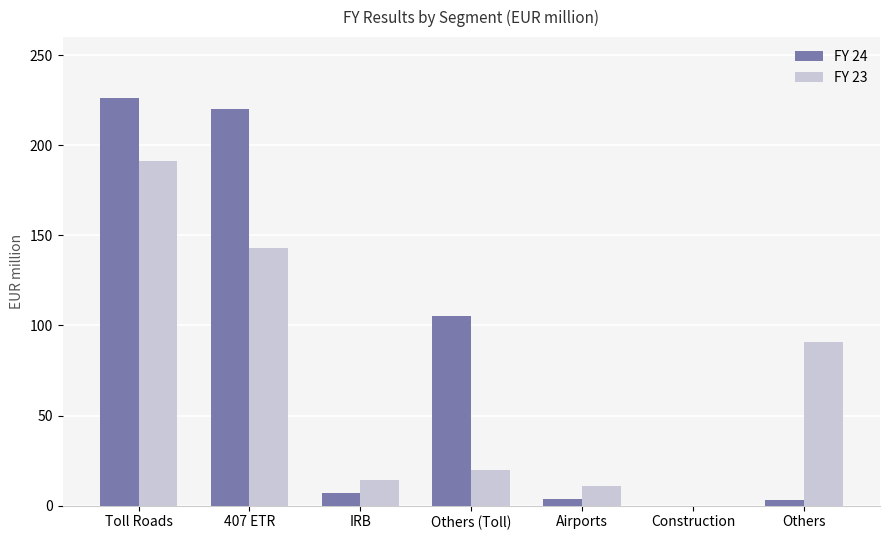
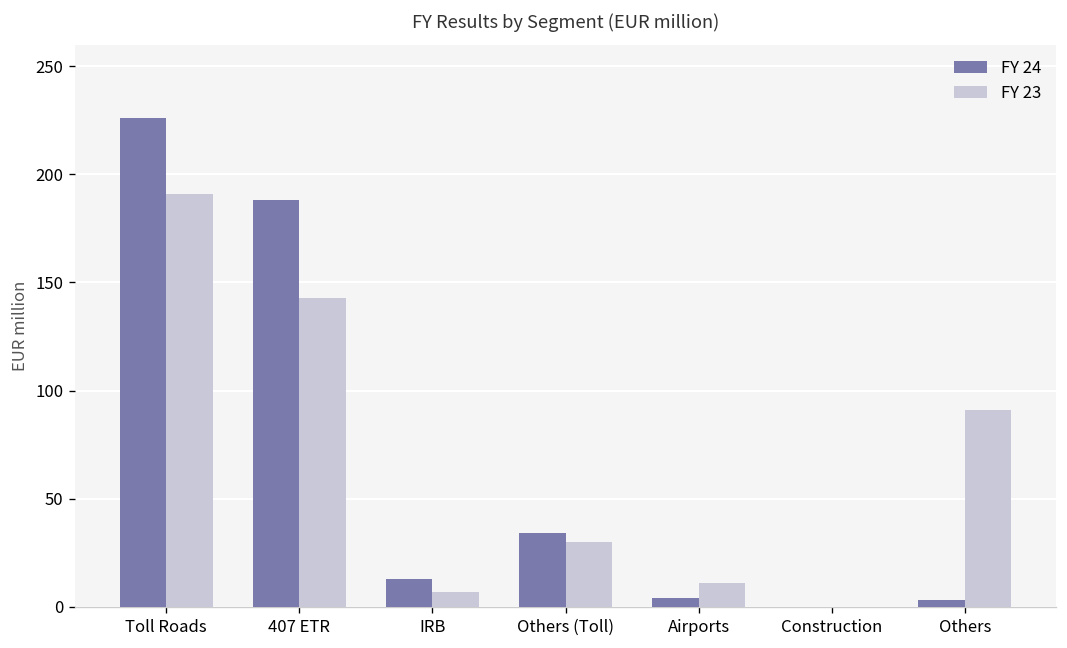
FY 24, 407 ETR: 220 -> 188
FY 24, IRB: 7 -> 13
FY 23, IRB: 14 -> 7
FY 24, Others (Toll): 105 -> 34
FY 23, Others (Toll): 20 -> 30
